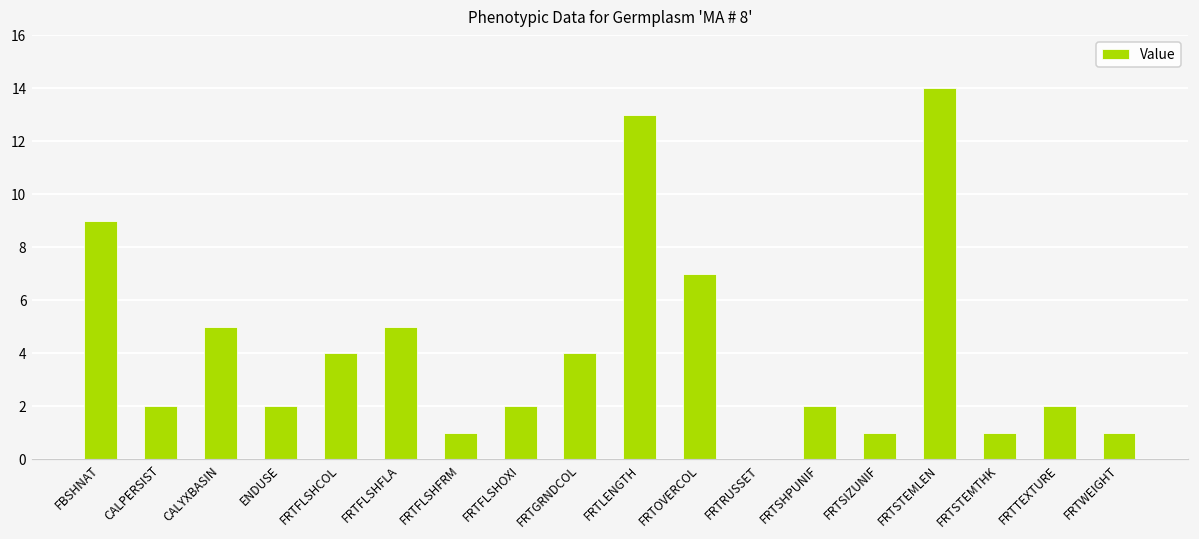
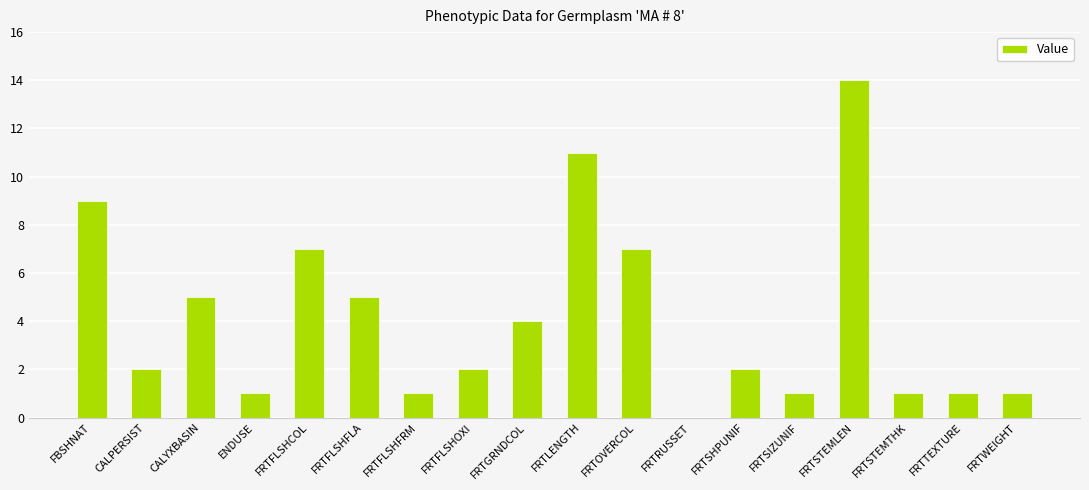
ENDUSE: 2 -> 1
FRTFLSHCOL: 4 -> 7
FRTLENGTH: 13 -> 11
FRTTEXTURE: 2 -> 1
